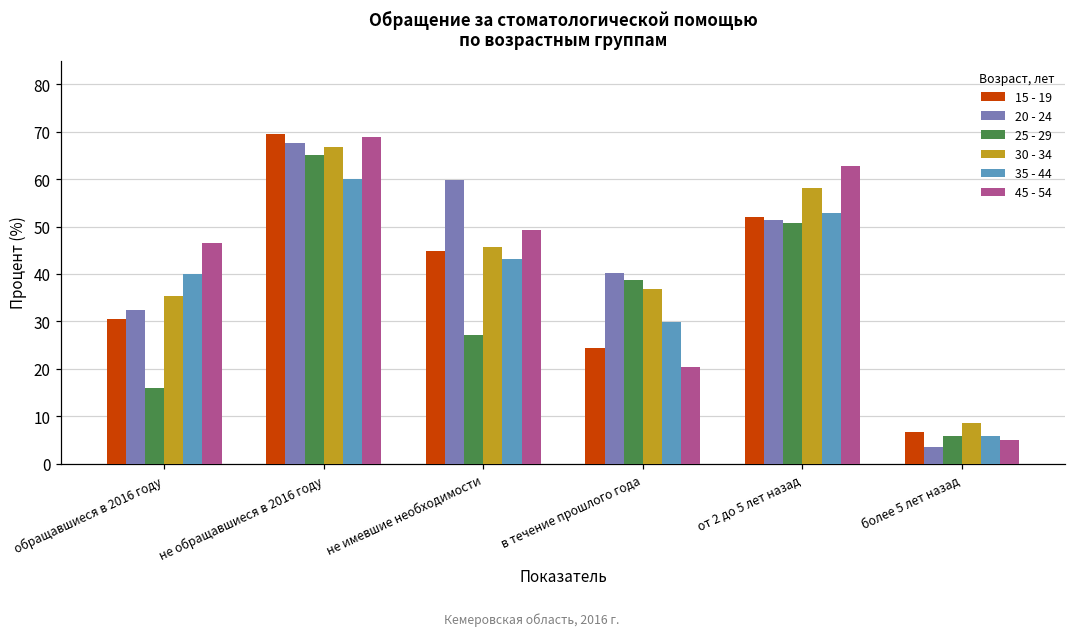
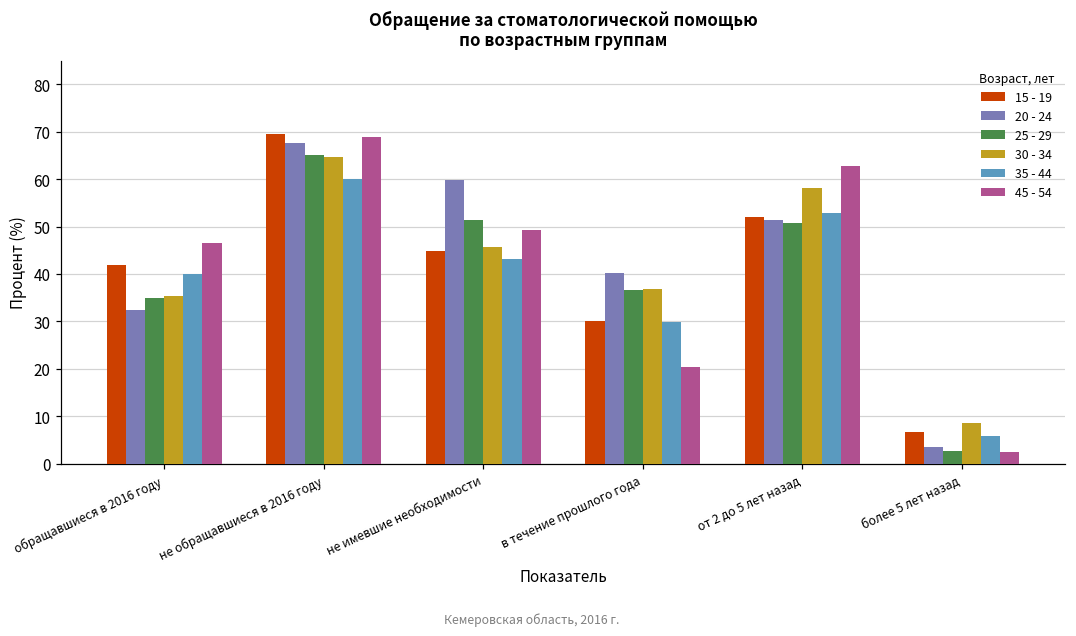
15 - 19, обращавшиеся в 2016 году: 31 -> 42
25 - 29, обращавшиеся в 2016 году: 16 -> 35
30 - 34, не обращавшиеся в 2016 году: 67 -> 65
25 - 29, не имевшие необходимости: 27 -> 51
15 - 19, в течение прошлого года: 24 -> 30
25 - 29, в течение прошлого года: 39 -> 37
25 - 29, более 5 лет назад: 6 -> 3
45 - 54, более 5 лет назад: 5 -> 2
